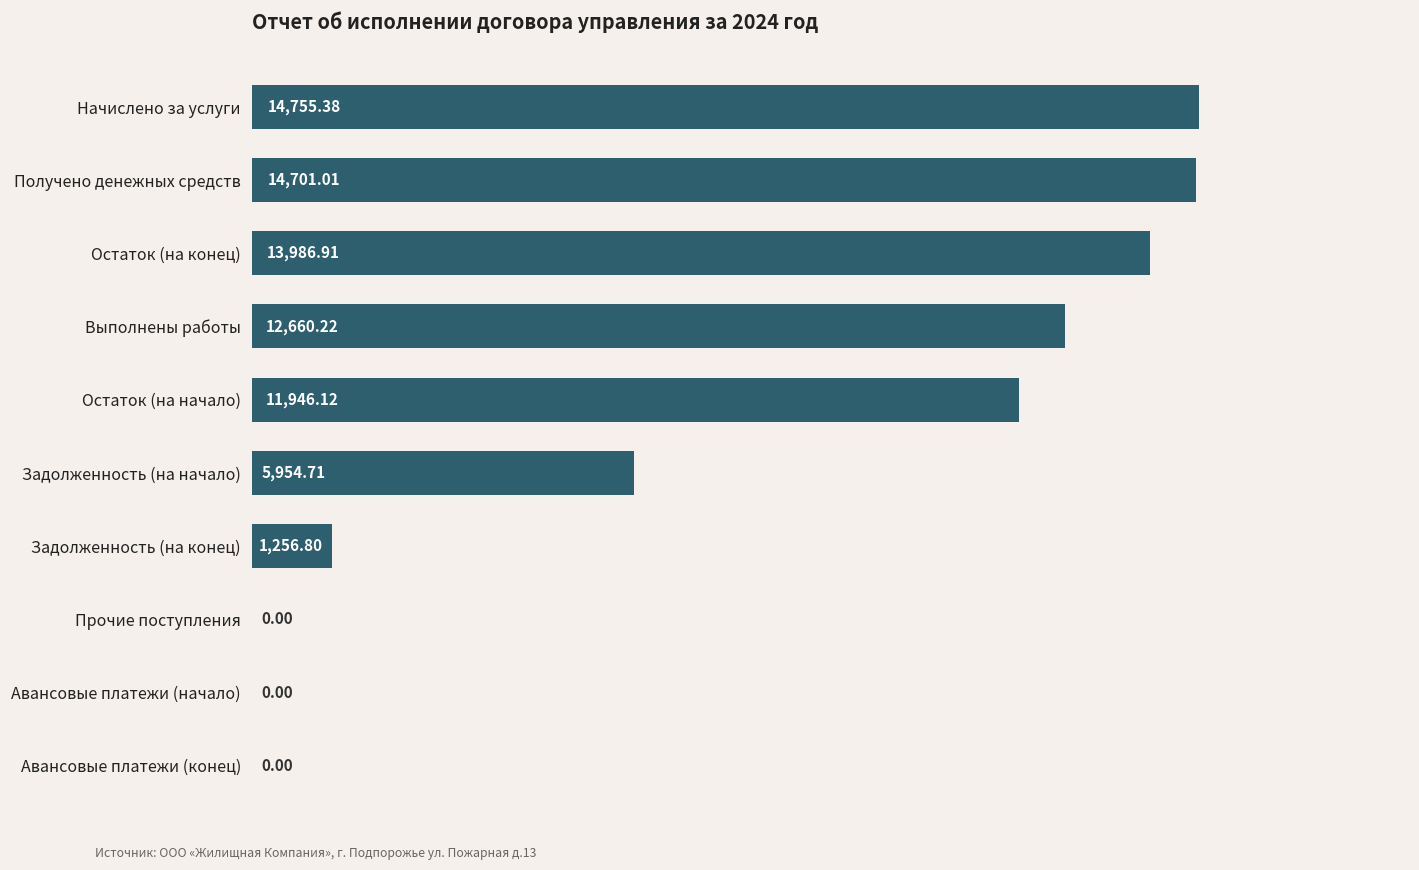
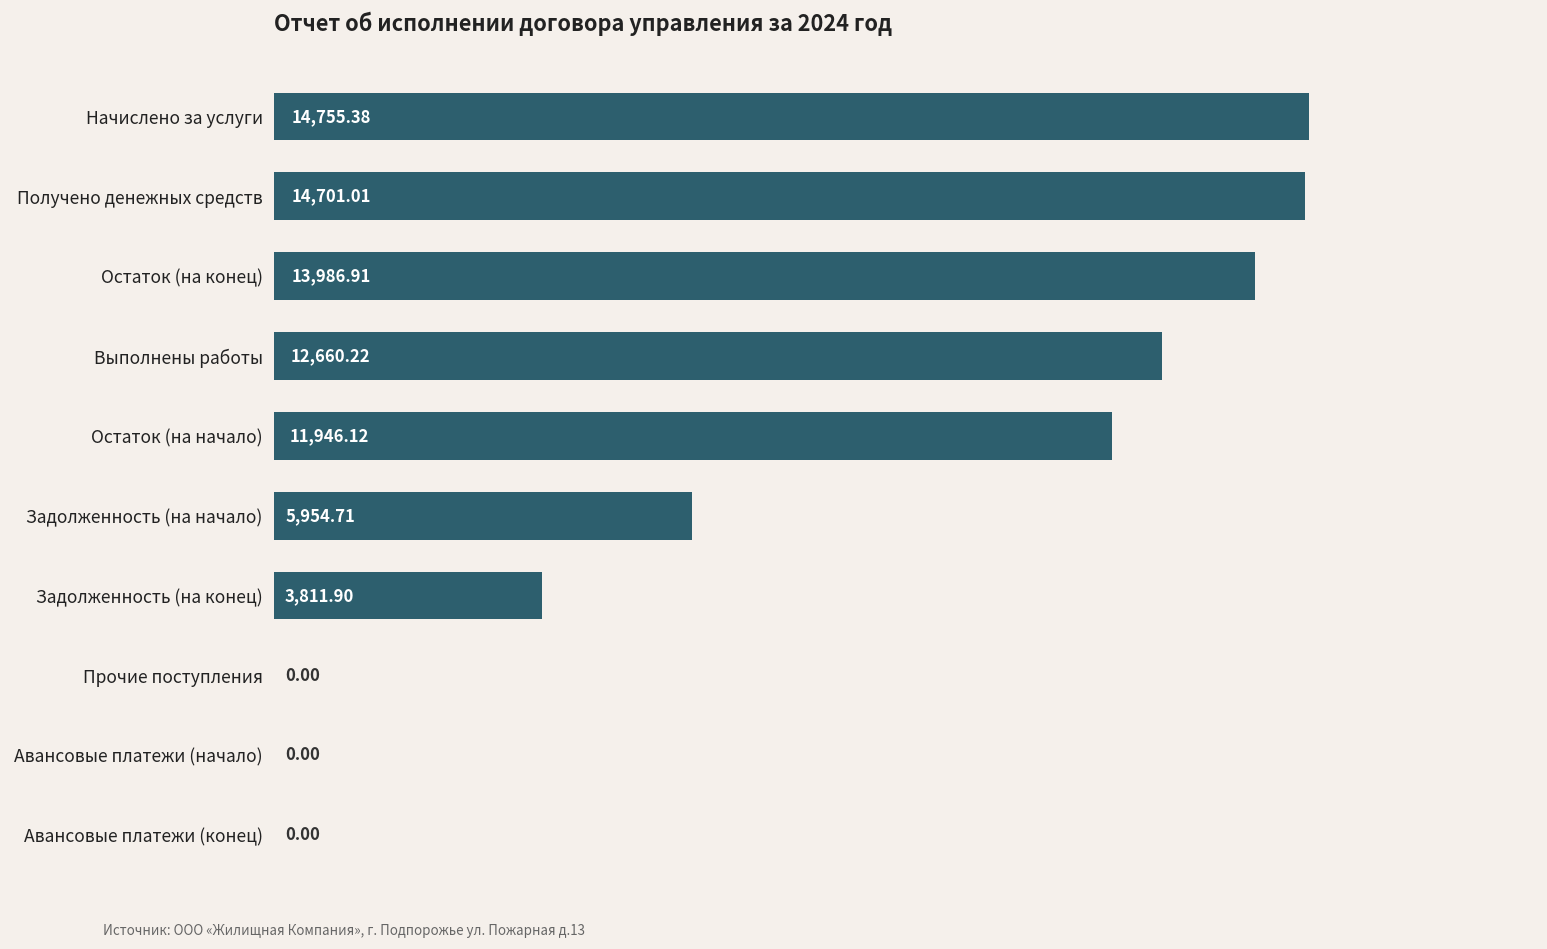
Задолженность (на конец): 1,256.80 -> 3,811.90
